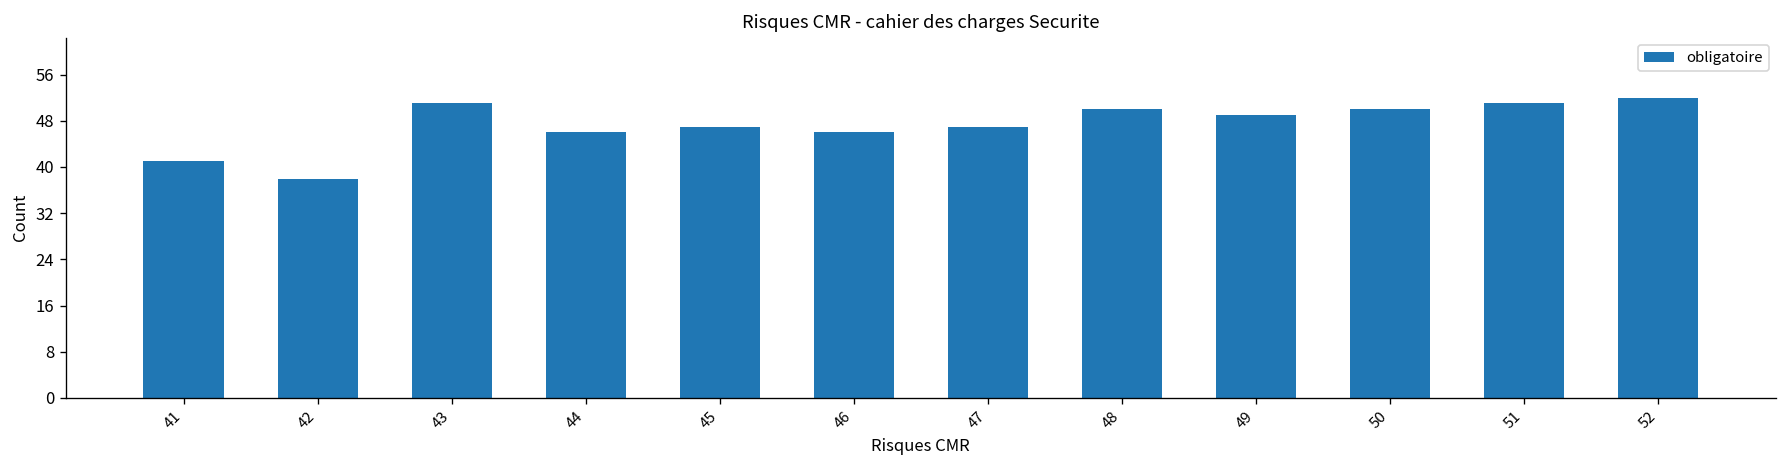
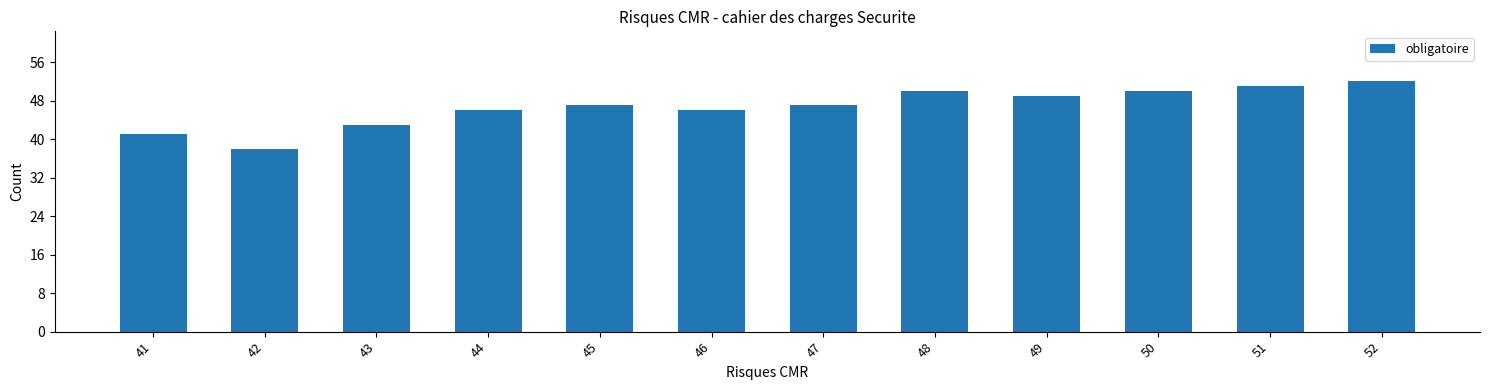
43: 51 -> 43
